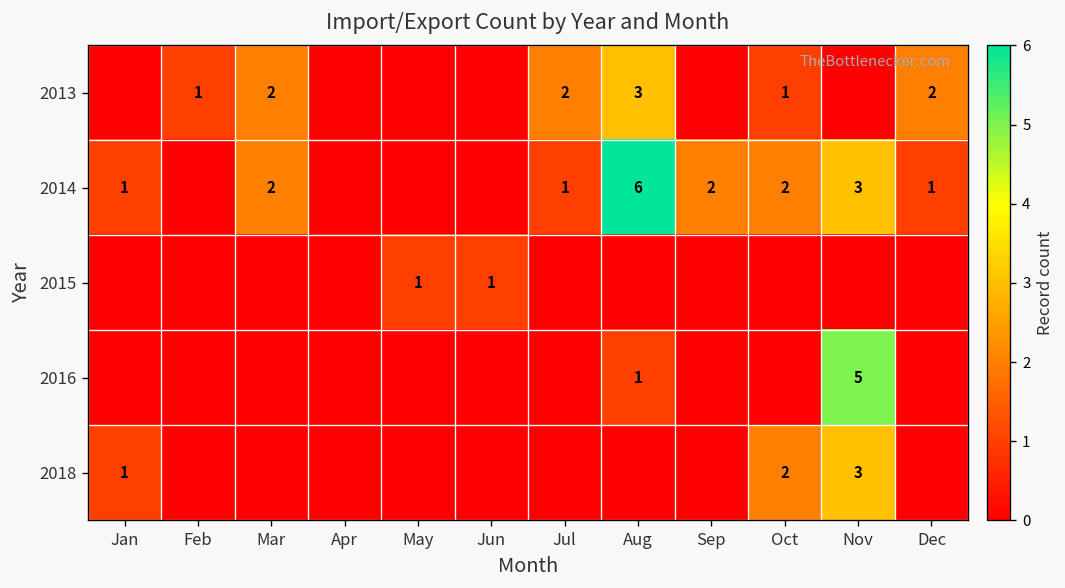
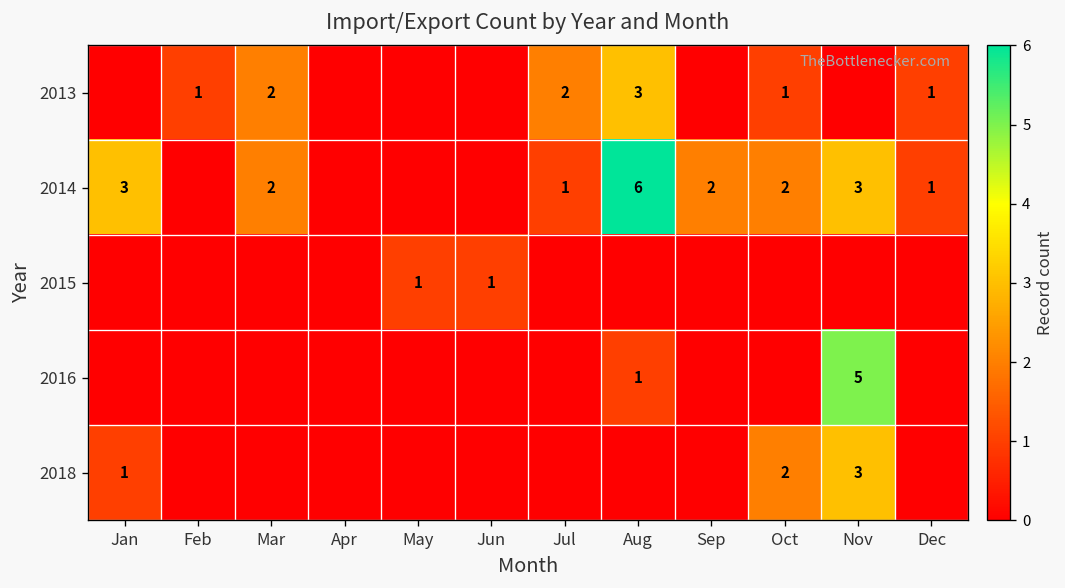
2013, Dec: 2 -> 1
2014, Jan: 1 -> 3
